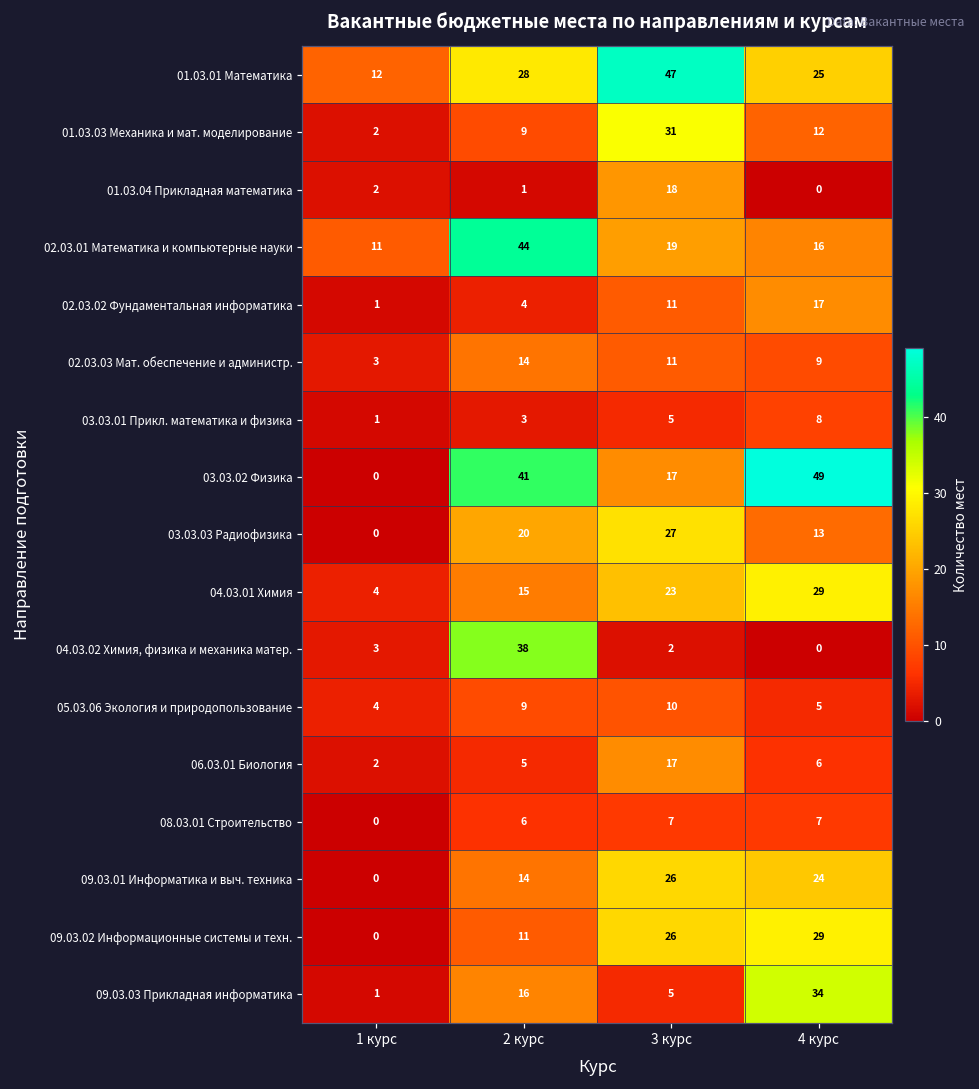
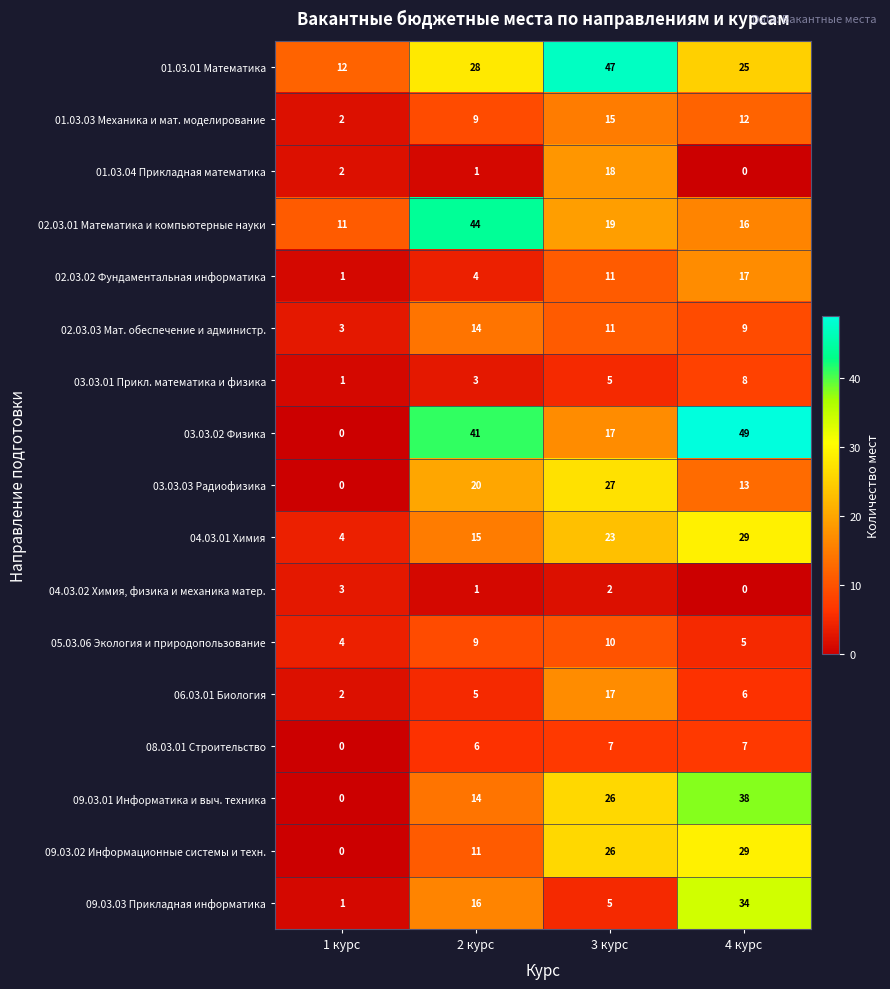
01.03.03 Механика и мат. моделирование, 3 курс: 31 -> 15
04.03.02 Химия, физика и механика матер., 2 курс: 38 -> 1
09.03.01 Информатика и выч. техника, 4 курс: 24 -> 38
